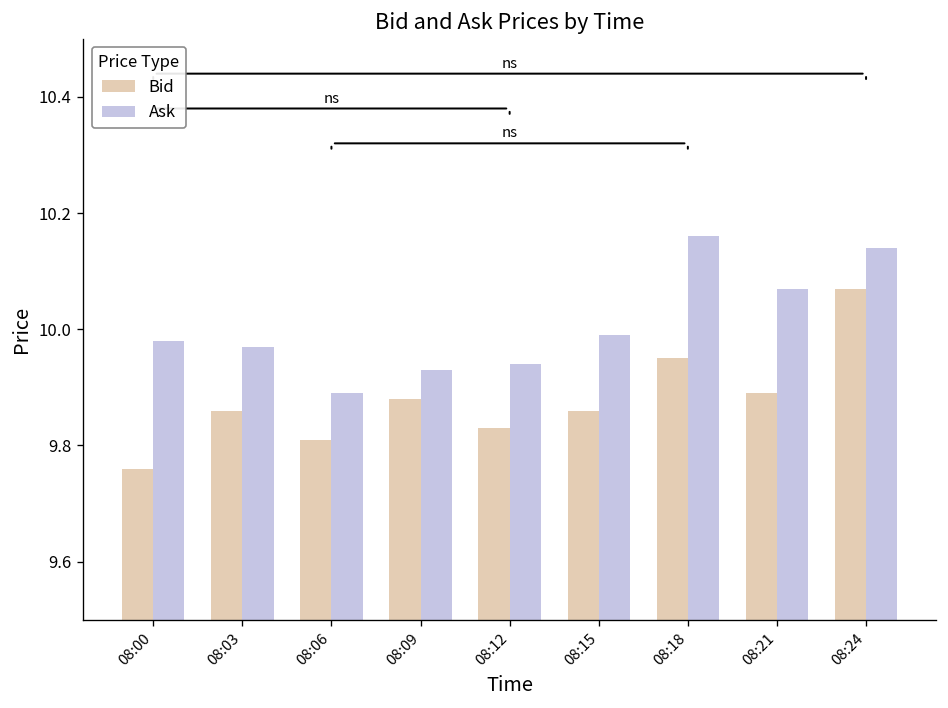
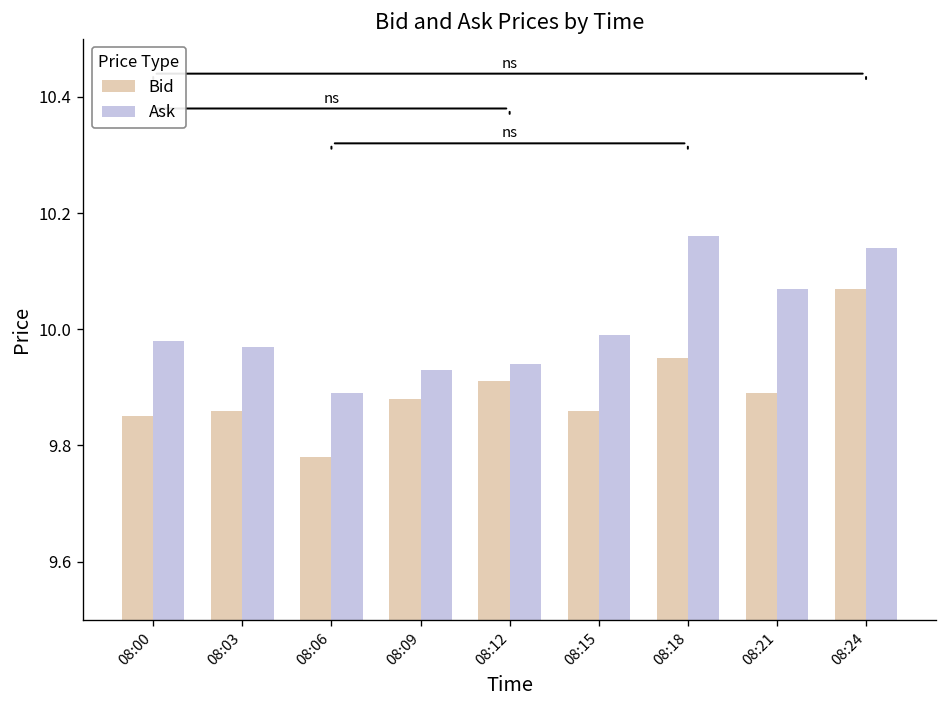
Bid, 08:00: 9.76 -> 9.85
Bid, 08:06: 9.81 -> 9.78
Bid, 08:12: 9.83 -> 9.91
